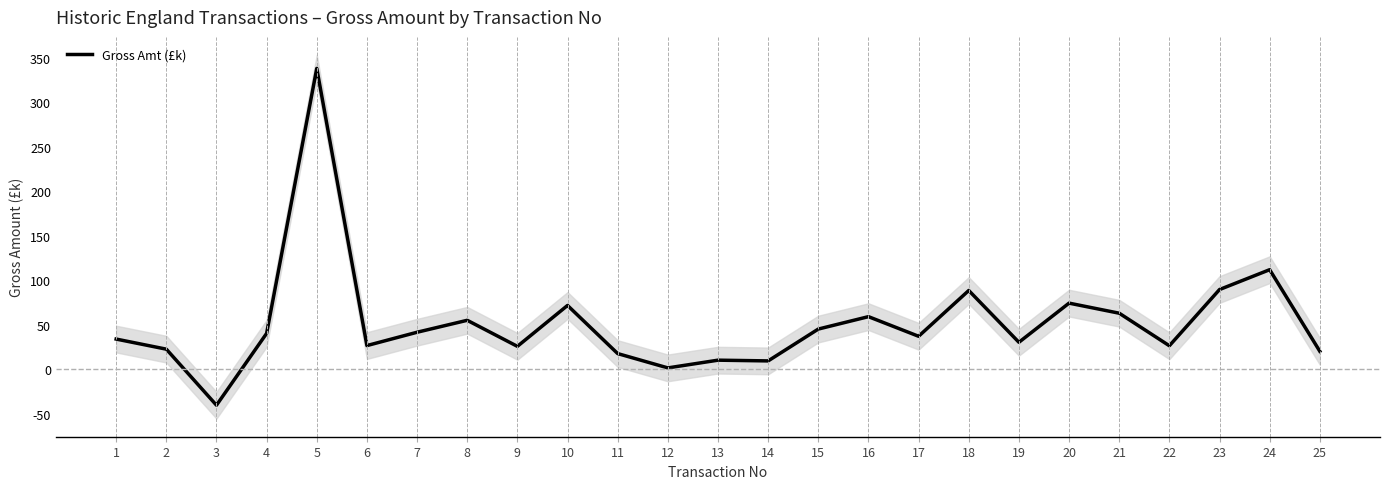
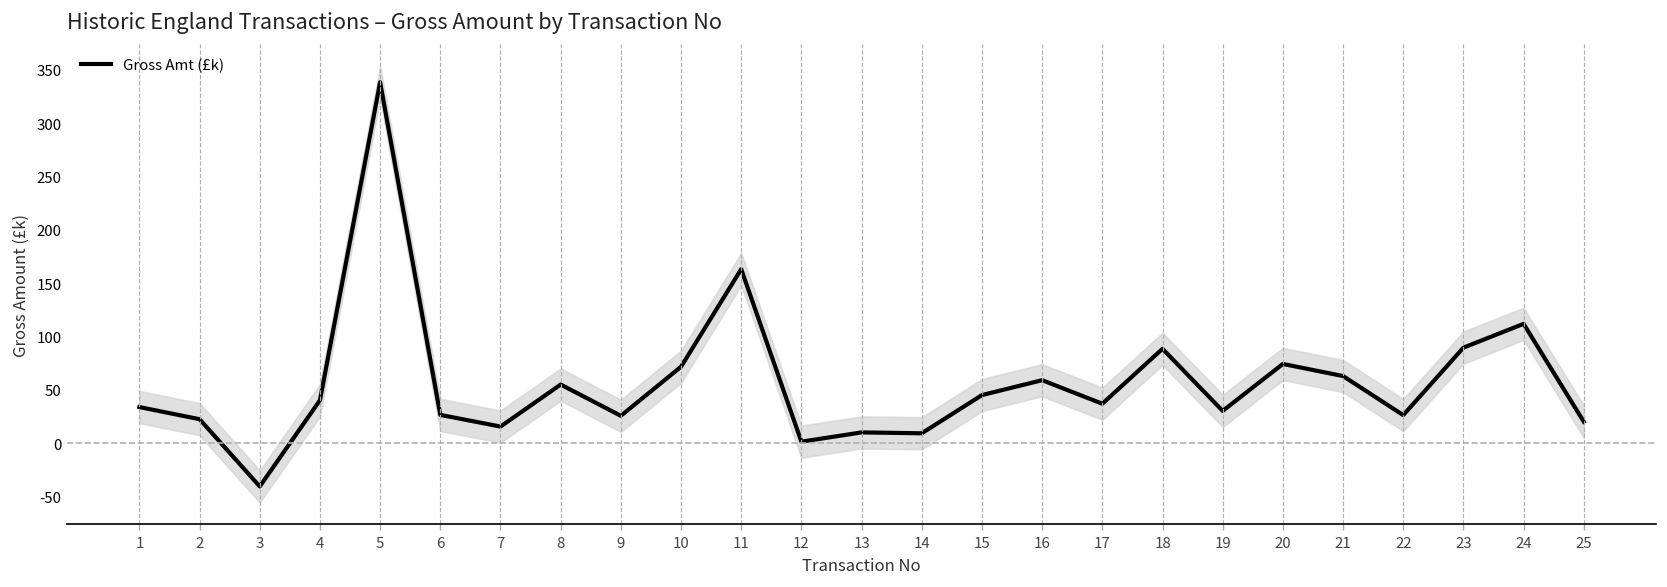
Gross Amt (£k), 7: 40 -> 20
Gross Amt (£k), 11: 20 -> 160
